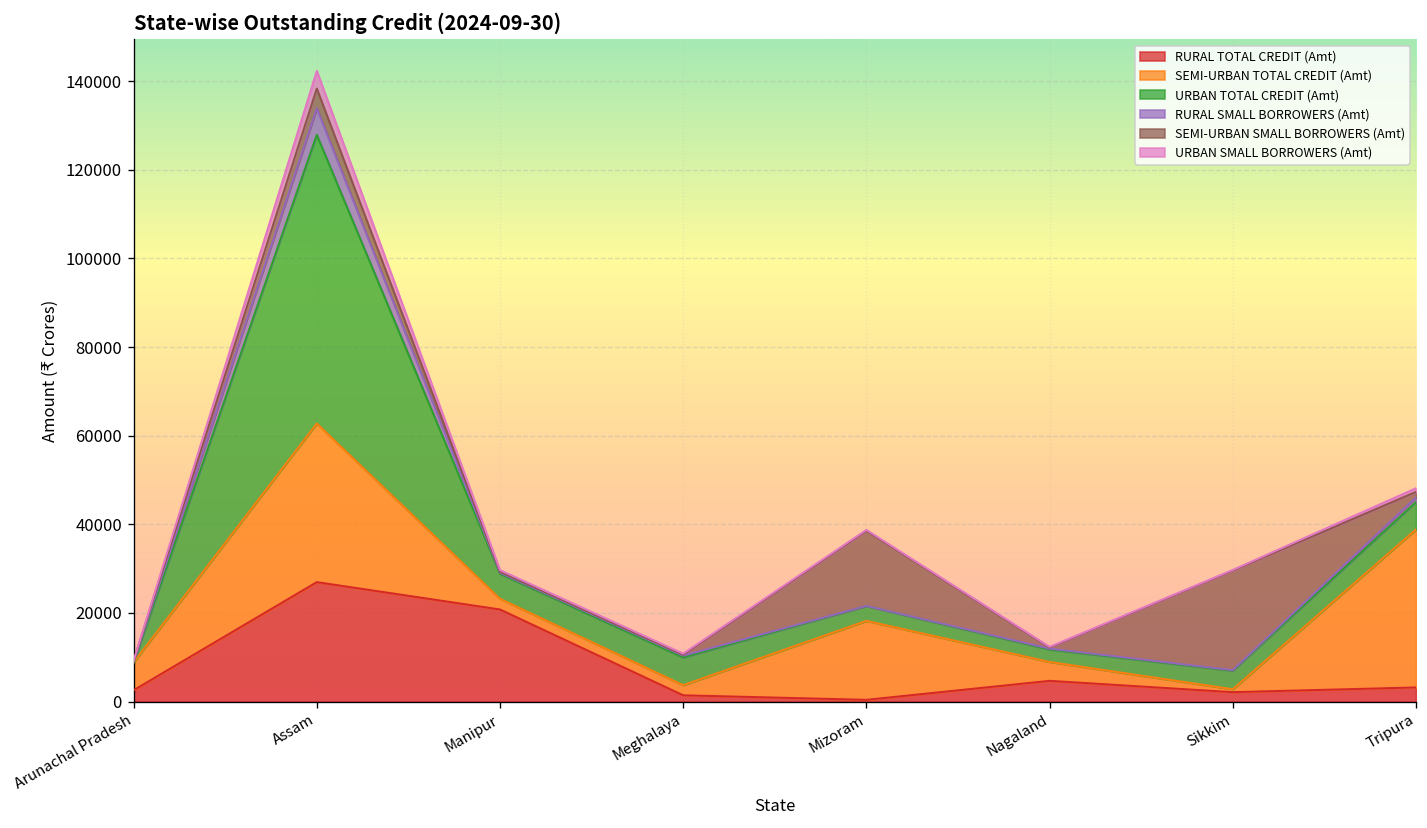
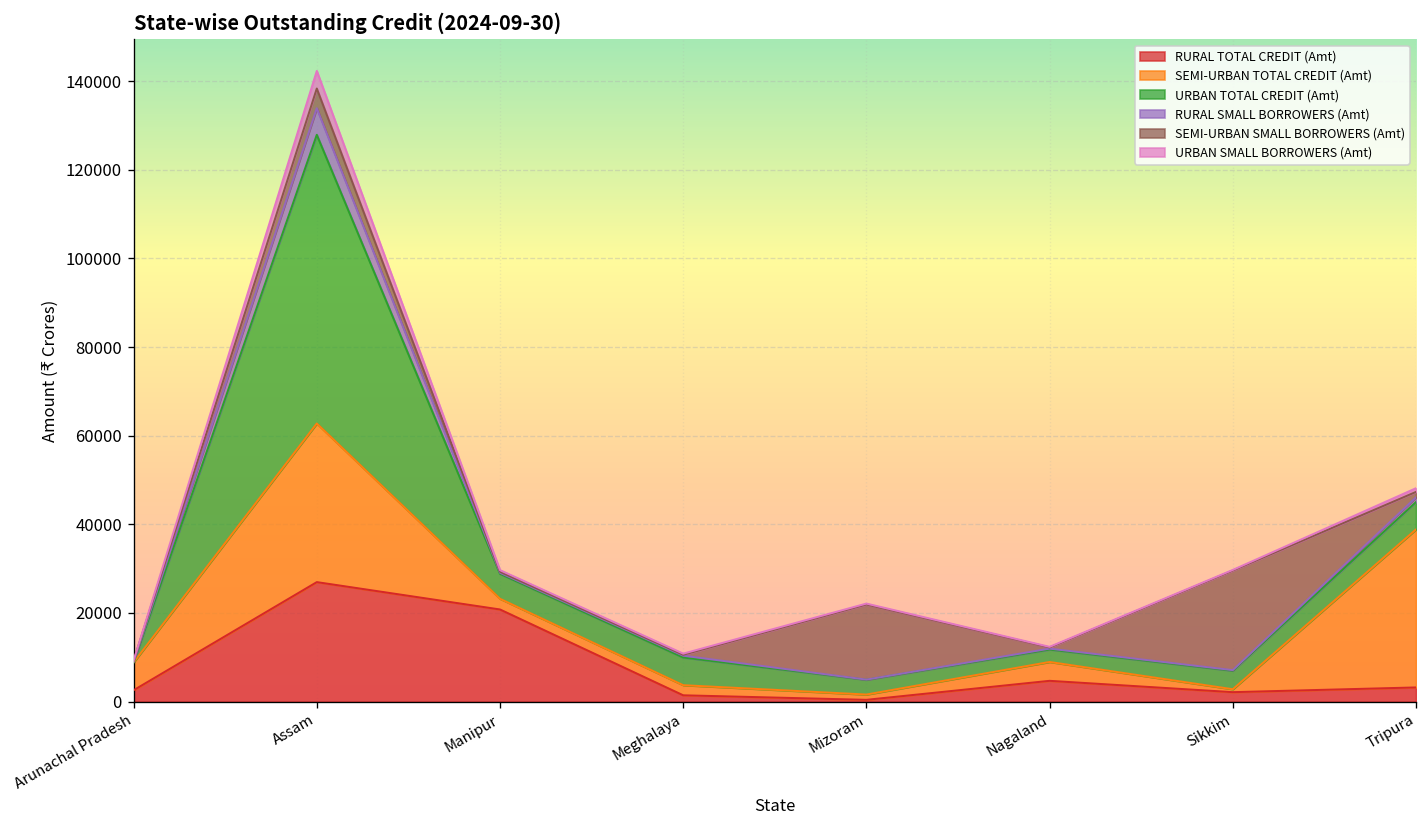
SEMI-URBAN TOTAL CREDIT (Amt), Mizoram: 18000 -> 1000
